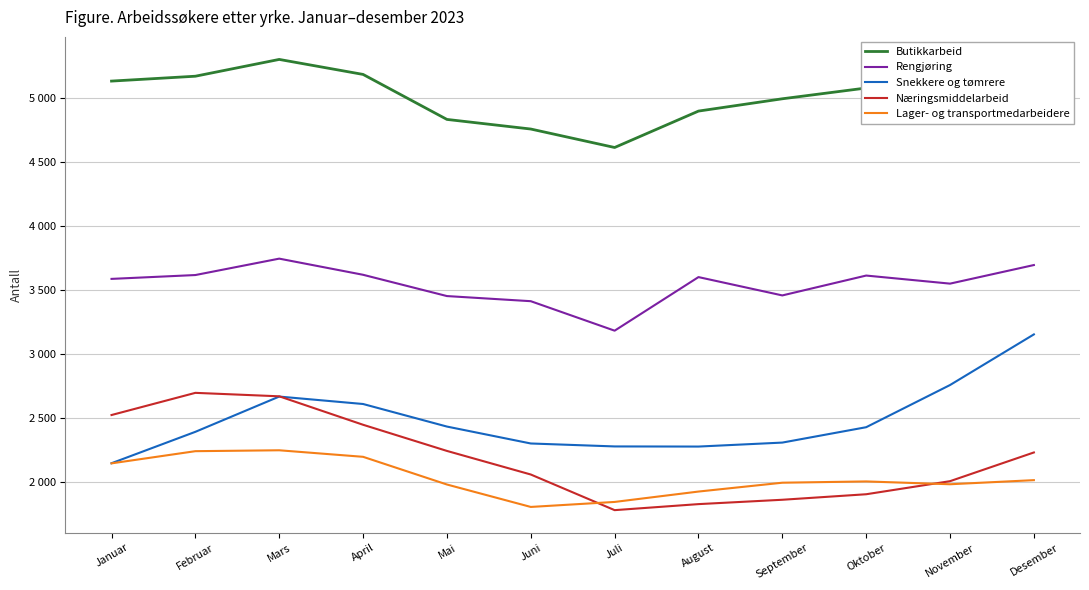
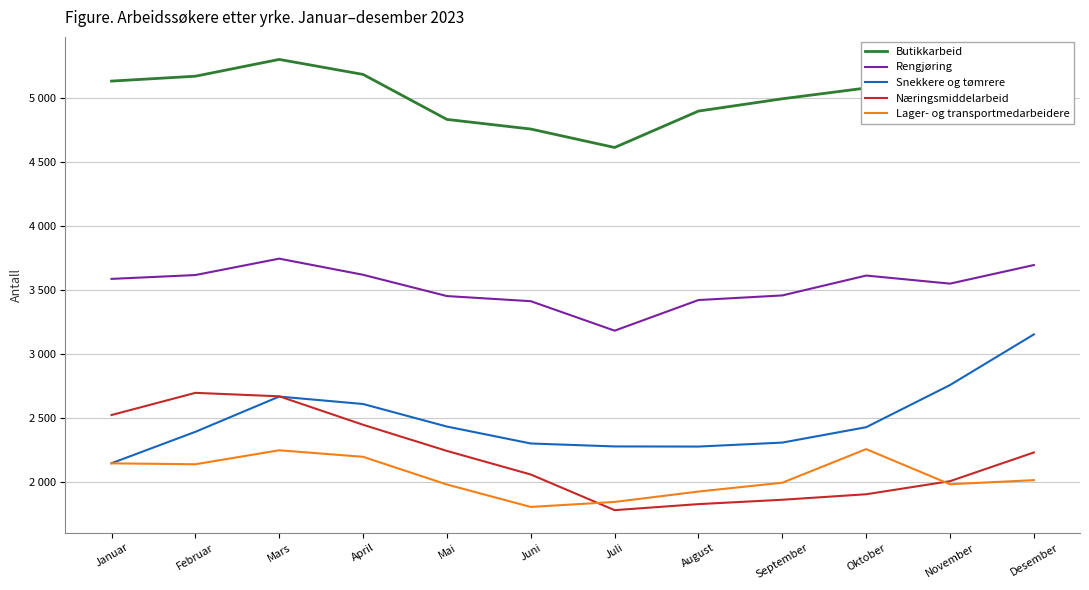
Lager- og transportmedarbeidere, Februar: 2240 -> 2140
Rengjøring, August: 3600 -> 3420
Lager- og transportmedarbeidere, Oktober: 2010 -> 2260
